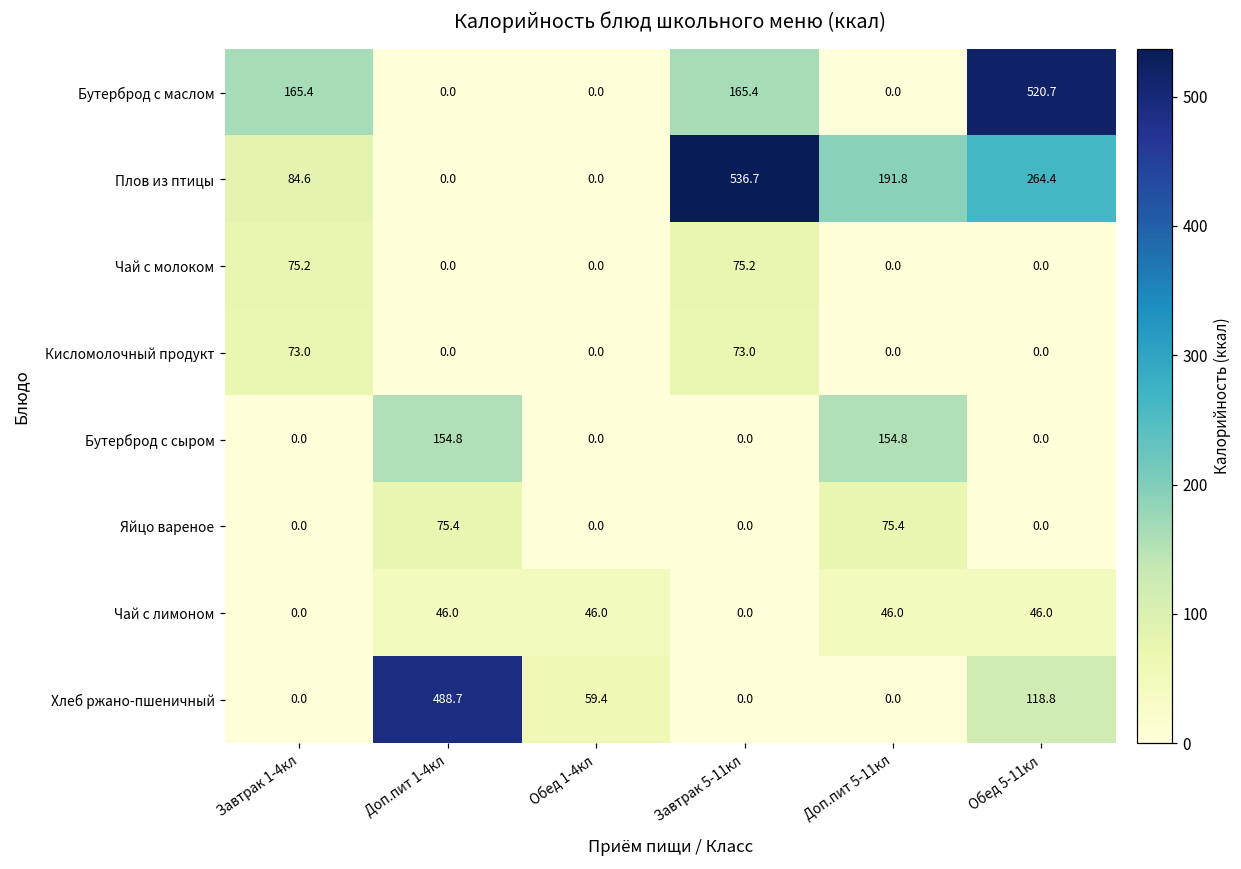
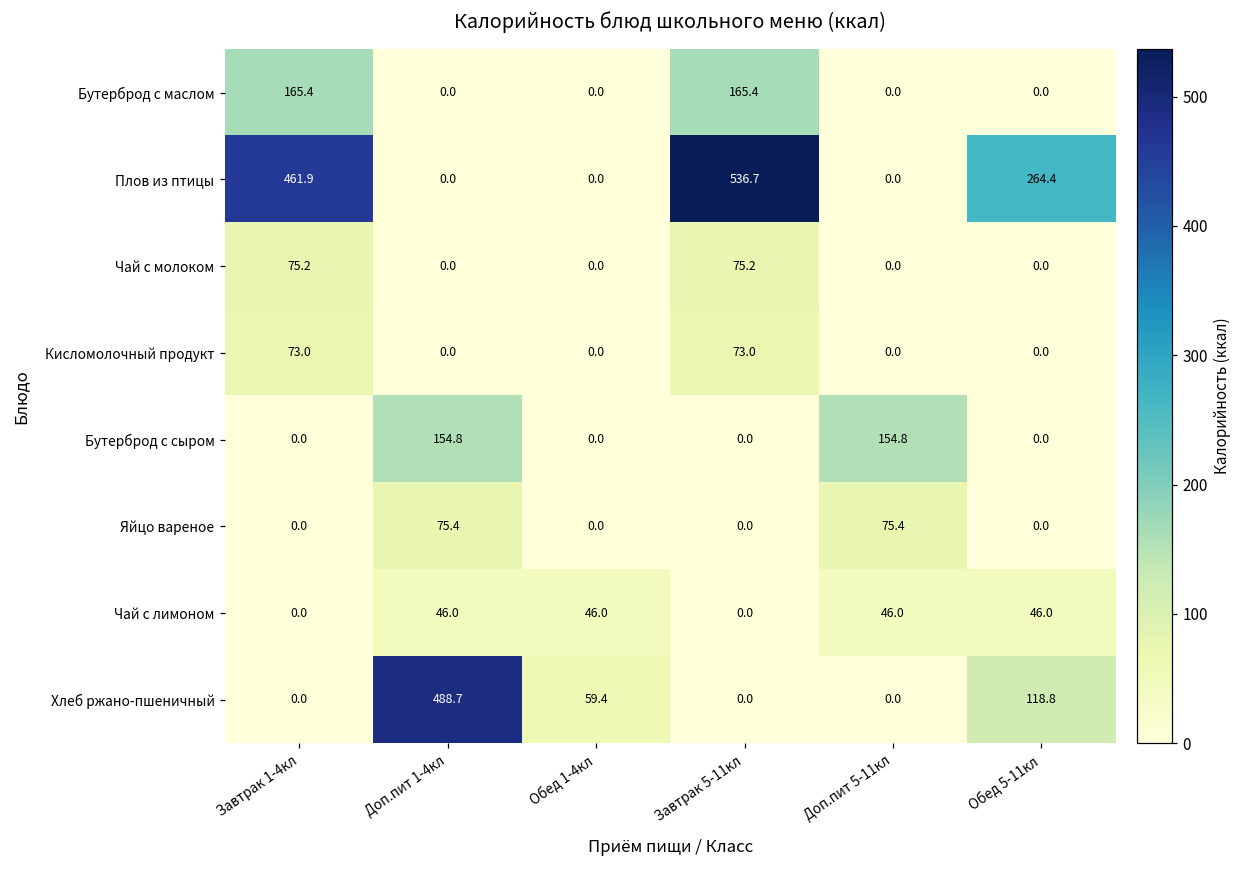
Бутерброд с маслом, Обед 5-11кл: 520.7 -> 0.0
Плов из птицы, Завтрак 1-4кл: 84.6 -> 461.9
Плов из птицы, Доп.пит 5-11кл: 191.8 -> 0.0
